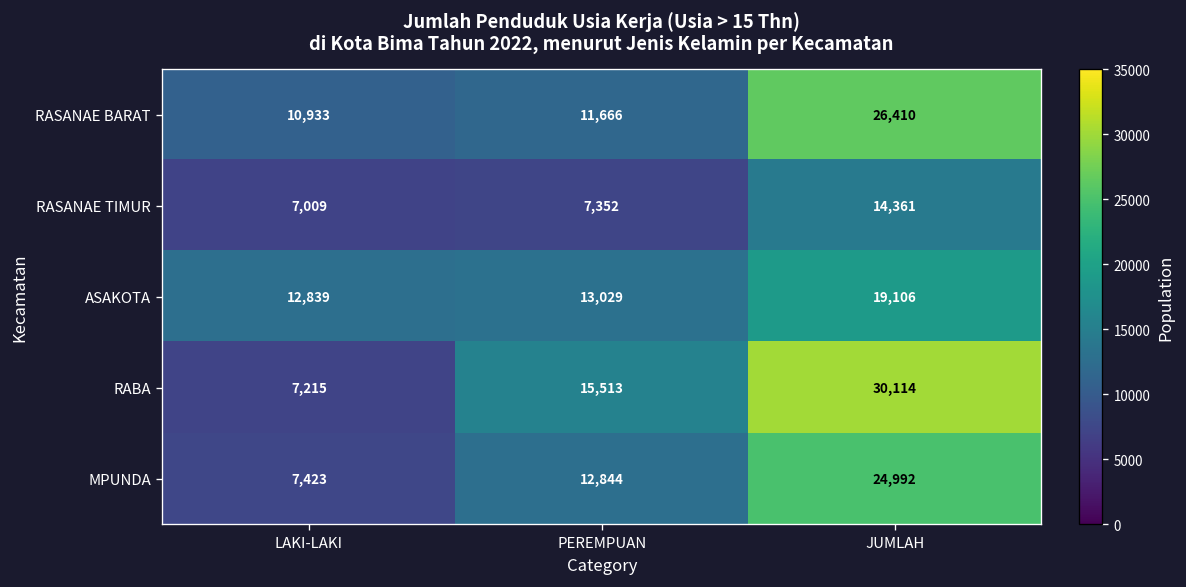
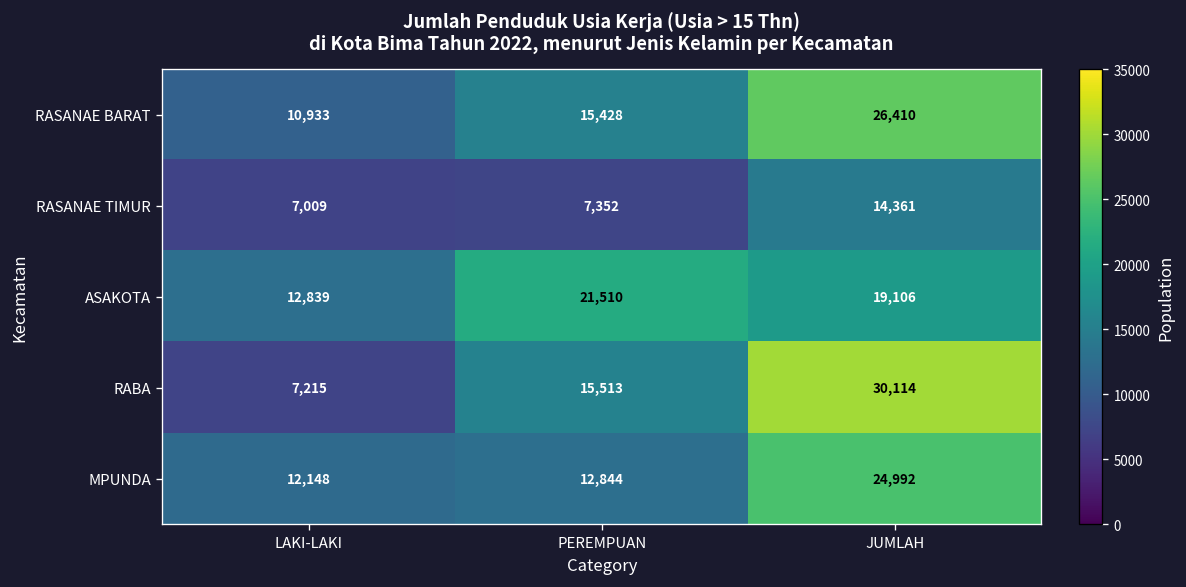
RASANAE BARAT, PEREMPUAN: 11,666 -> 15,428
ASAKOTA, PEREMPUAN: 13,029 -> 21,510
MPUNDA, LAKI-LAKI: 7,423 -> 12,148
